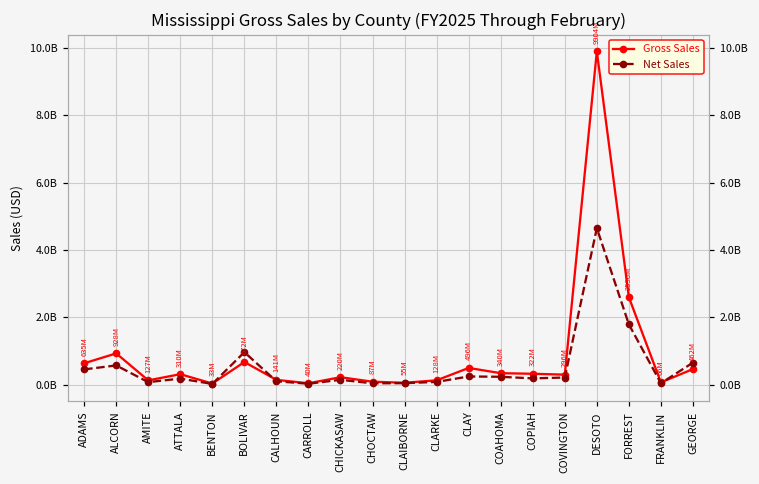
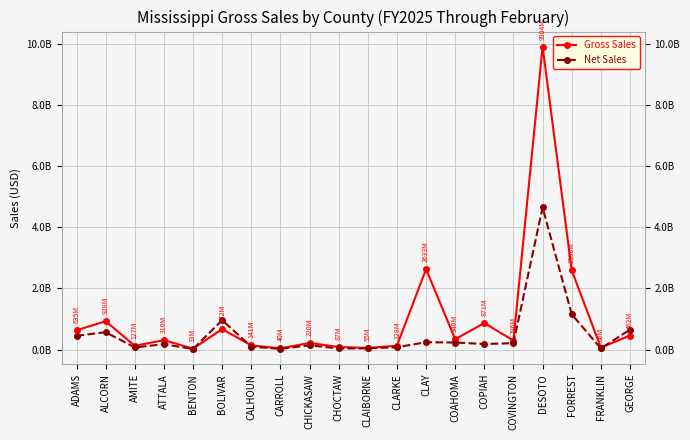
Gross Sales, CLAY: 496M -> 2633M
Gross Sales, COPIAH: 322M -> 871M
Net Sales, FORREST: 1800000000 -> 1200000000
